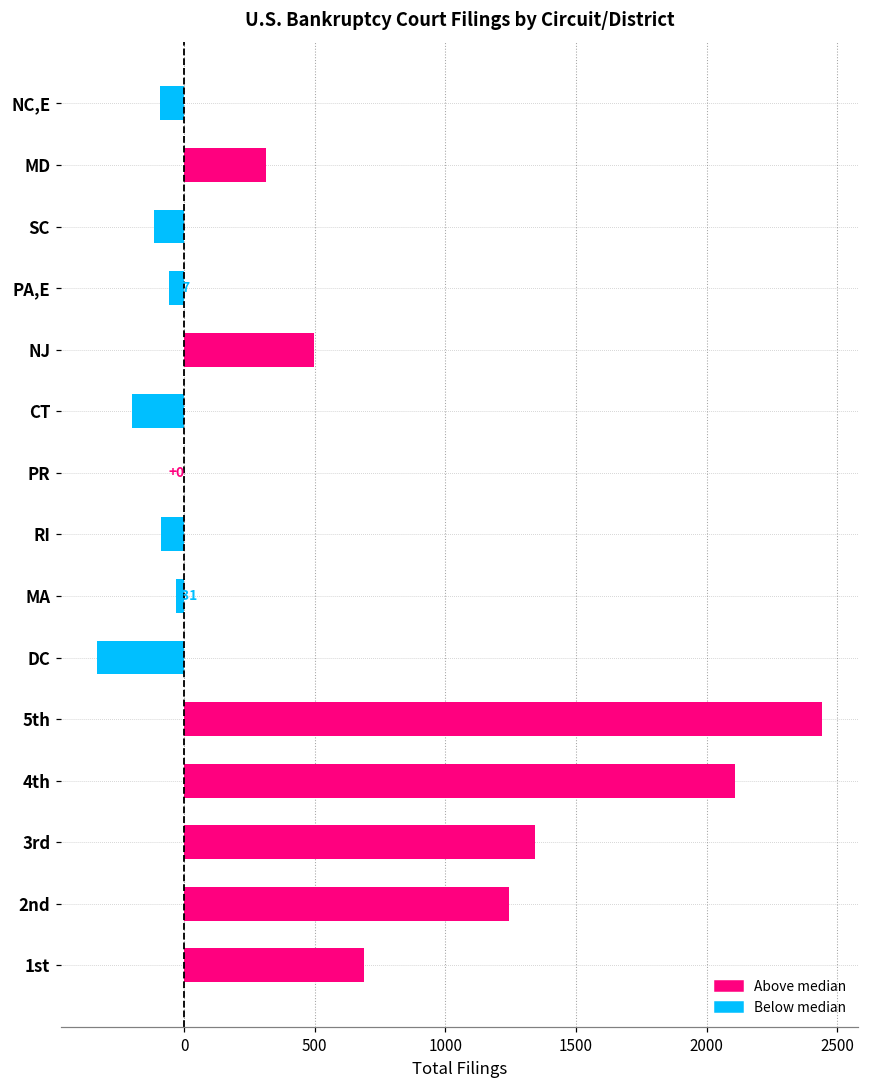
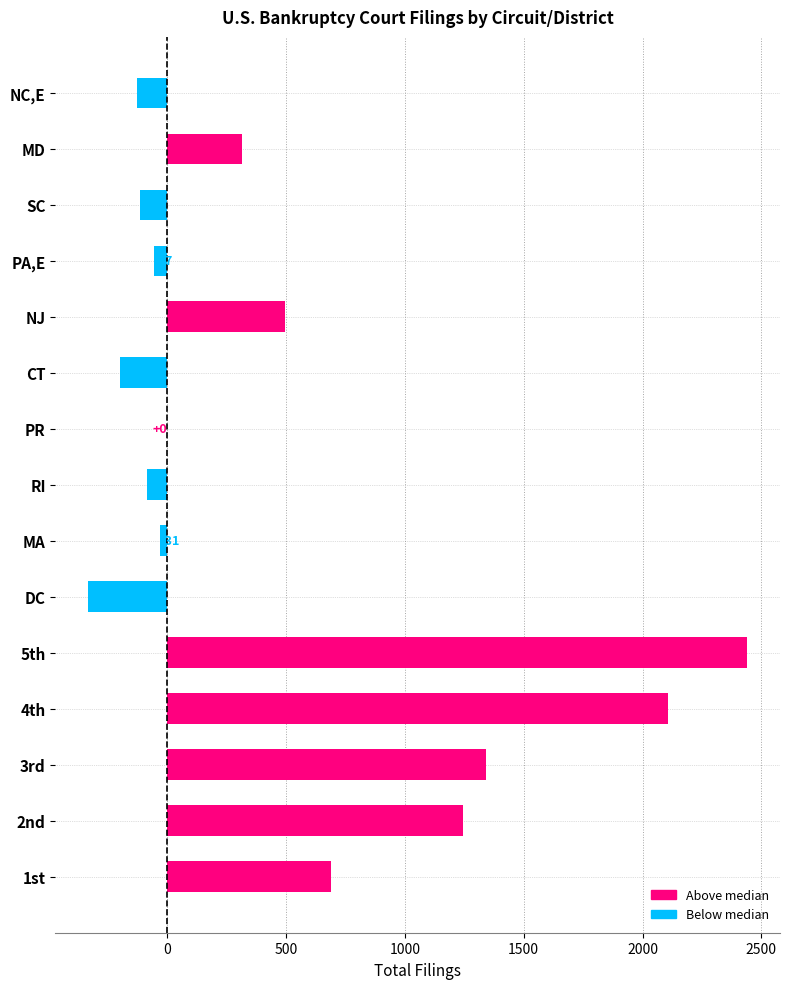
NC,E: -90 -> -130
